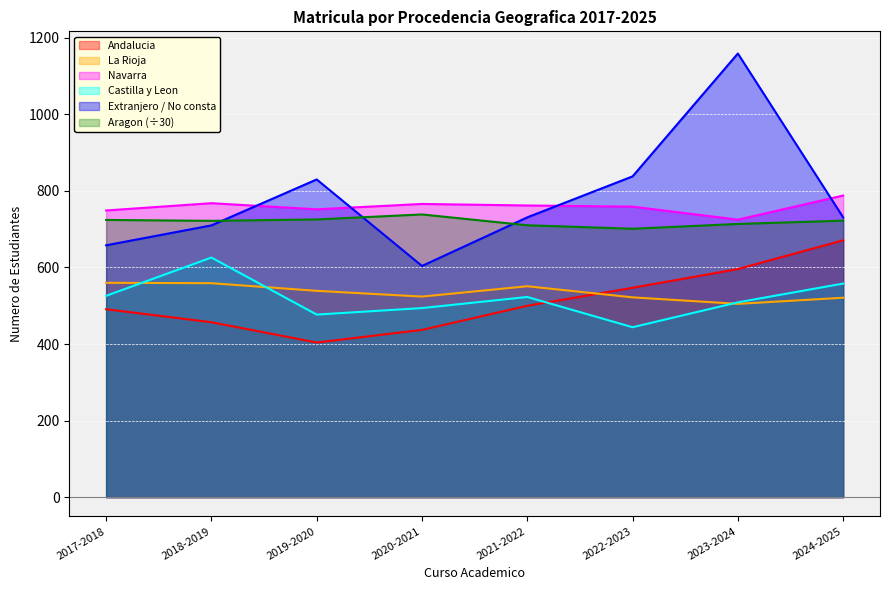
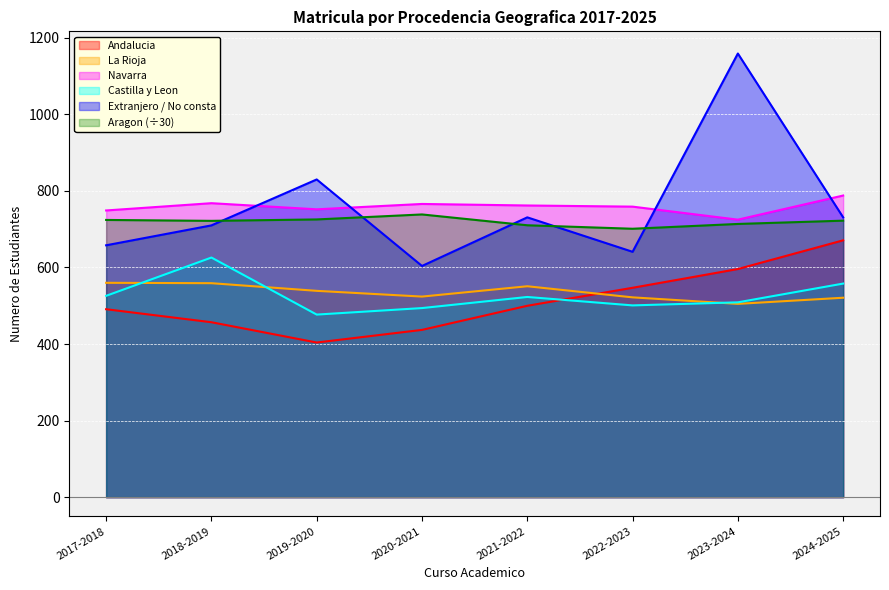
Castilla y Leon, 2022-2023: 440 -> 500
Extranjero / No consta, 2022-2023: 840 -> 640
